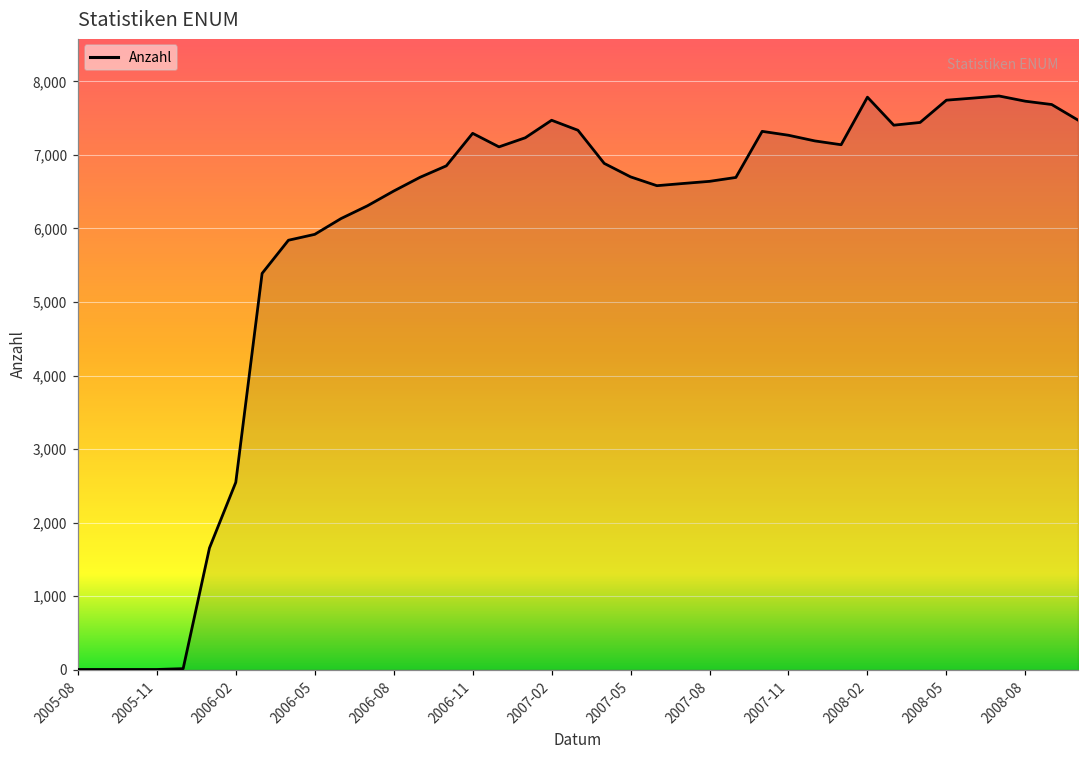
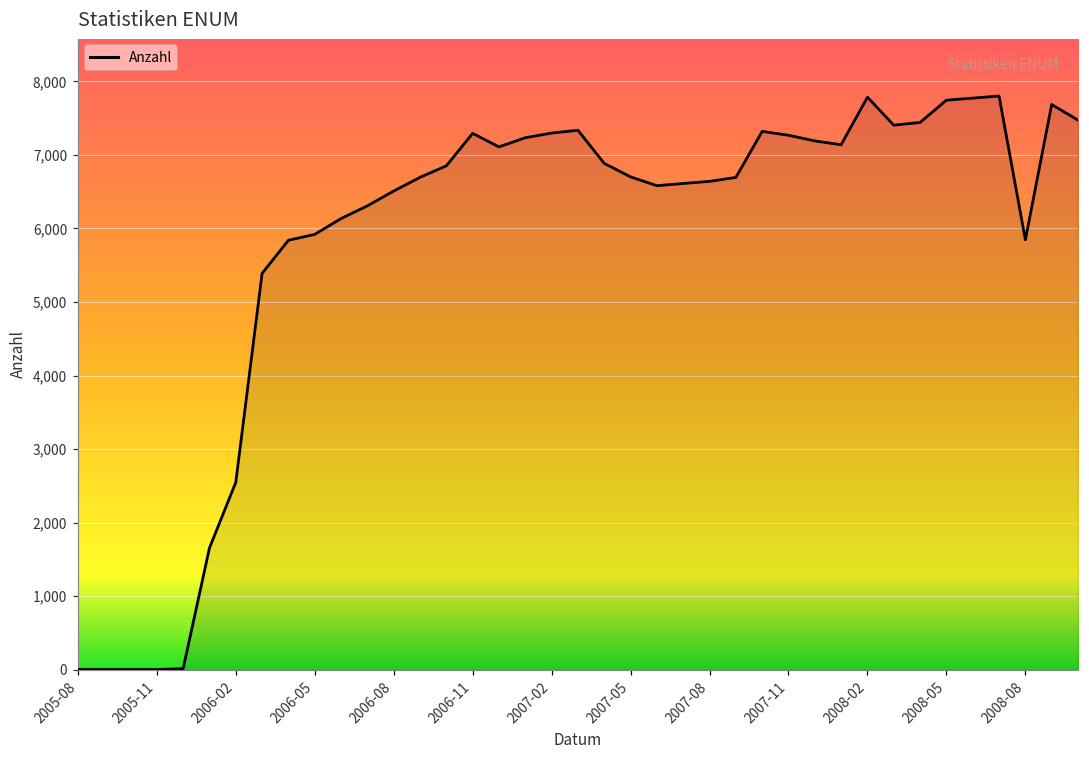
2007-02: 7,500 -> 7,300
2008-08: 7,700 -> 5,800
